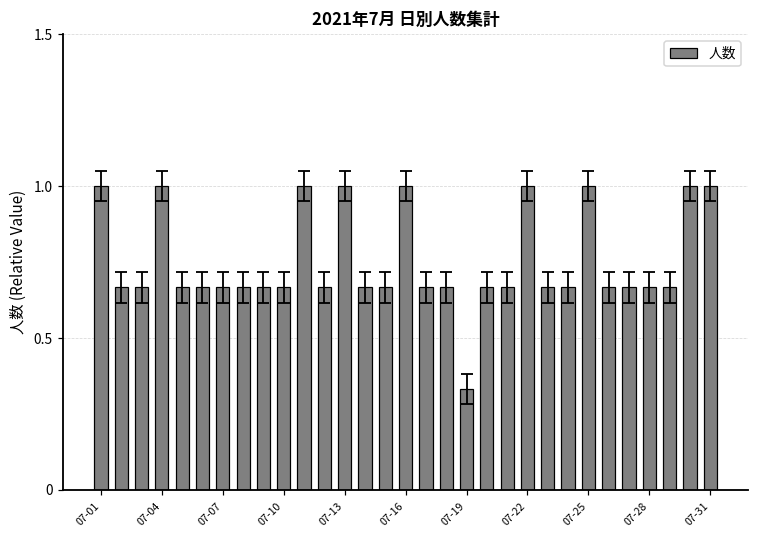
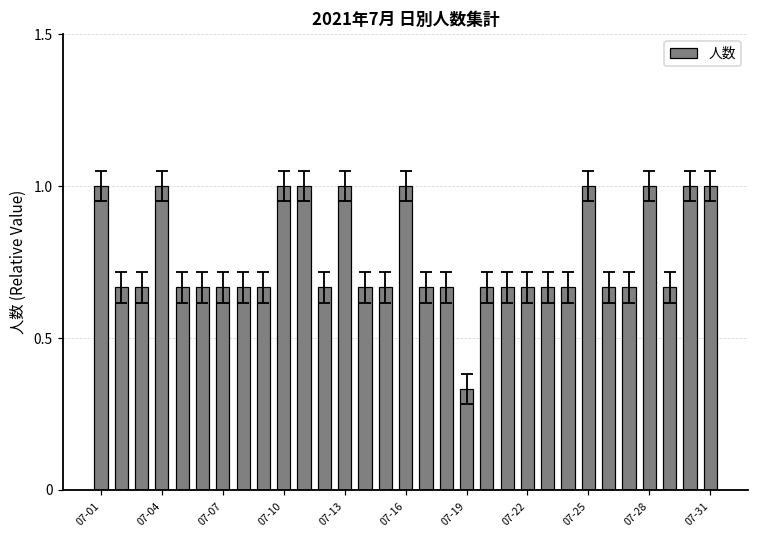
人数, 07-10: 0.67 -> 1.00
人数, 07-22: 1.00 -> 0.67
人数, 07-28: 0.67 -> 1.00
